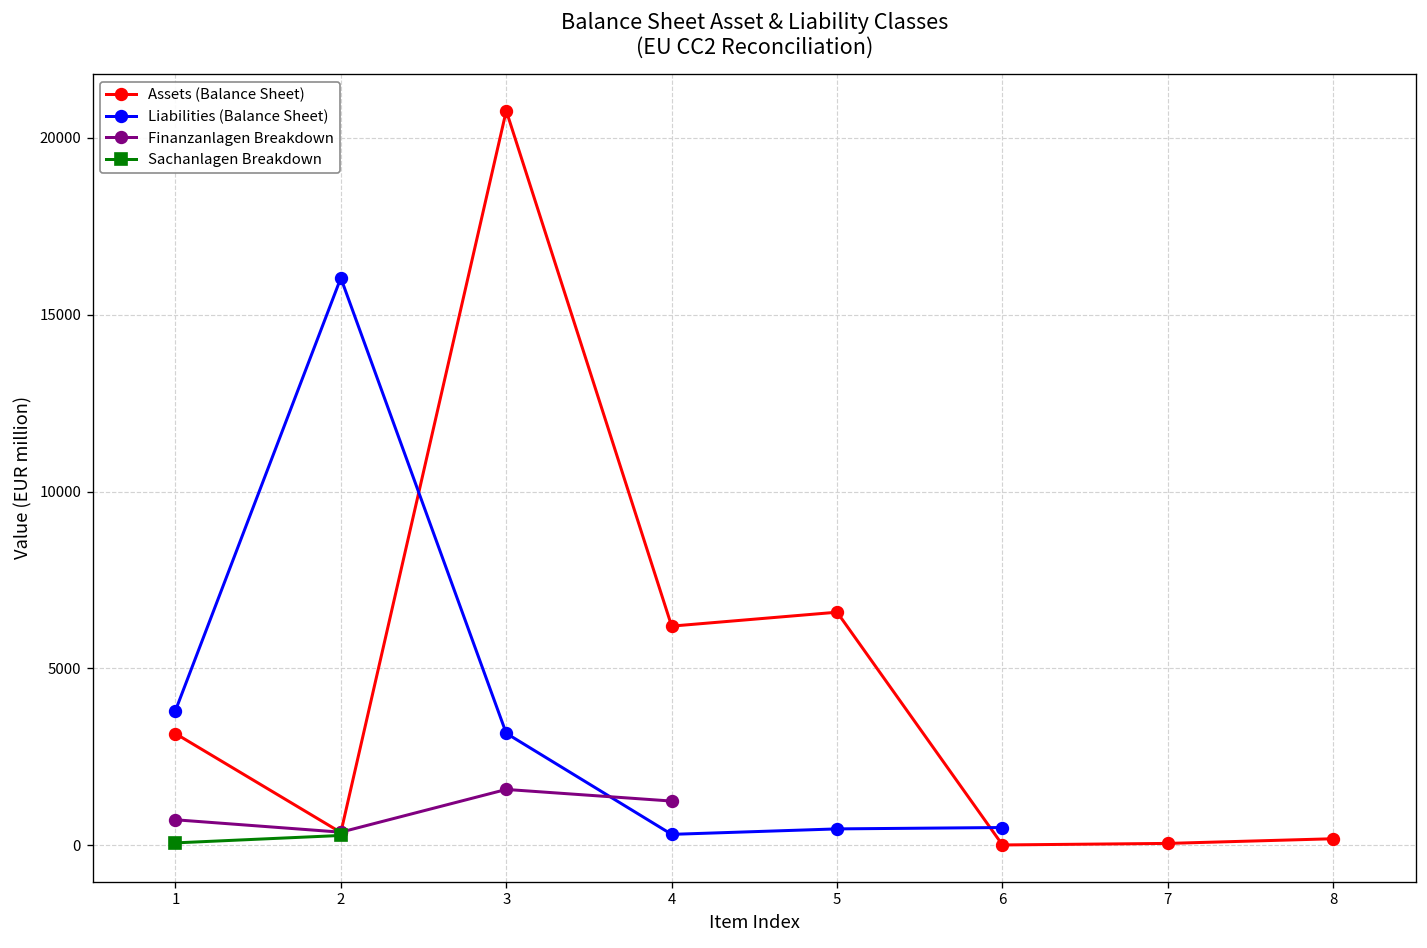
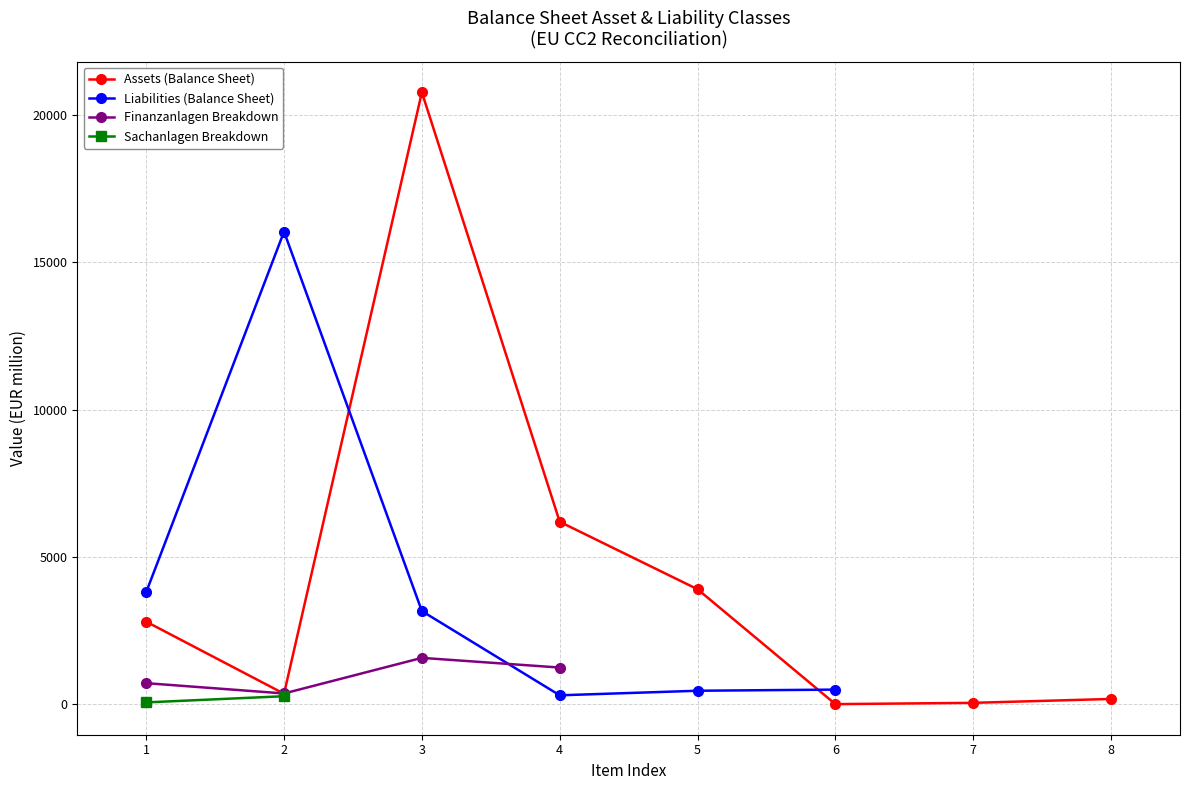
Assets (Balance Sheet), 1: 3200 -> 2800
Assets (Balance Sheet), 5: 6600 -> 3900
